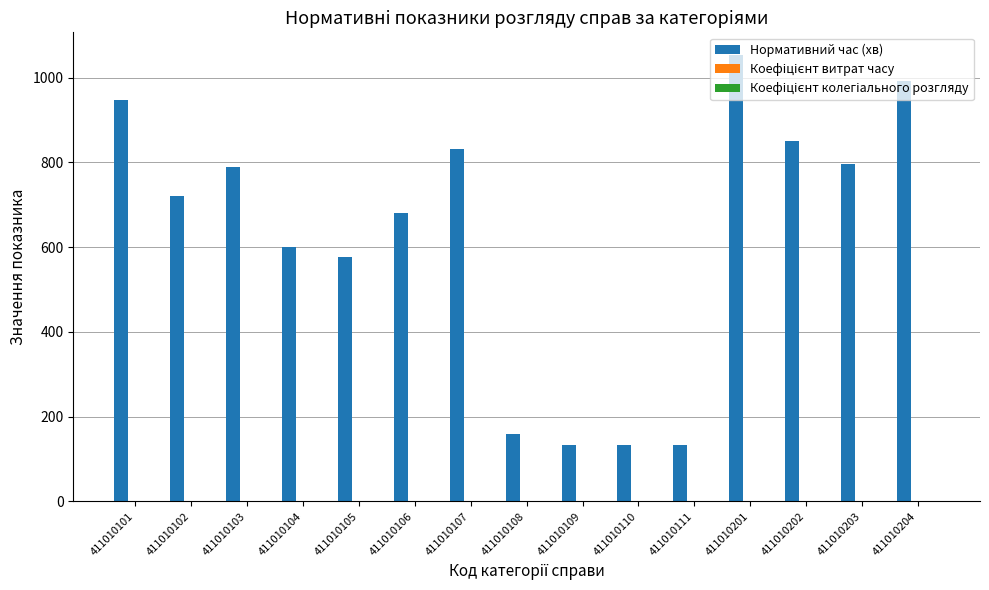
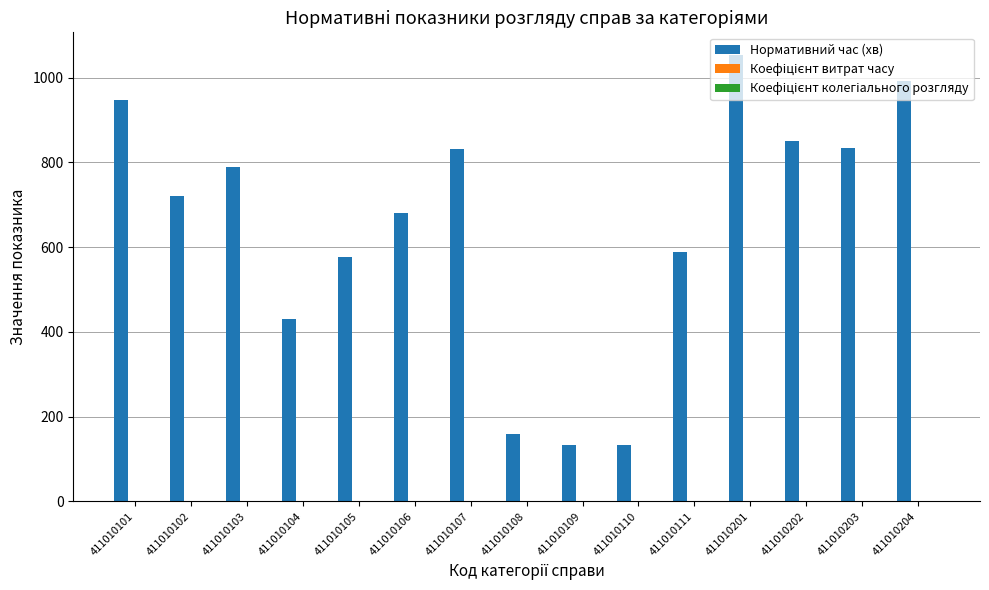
Нормативний час (хв), 411010104: 600 -> 430
Нормативний час (хв), 411010111: 130 -> 590
Нормативний час (хв), 411010203: 800 -> 830
